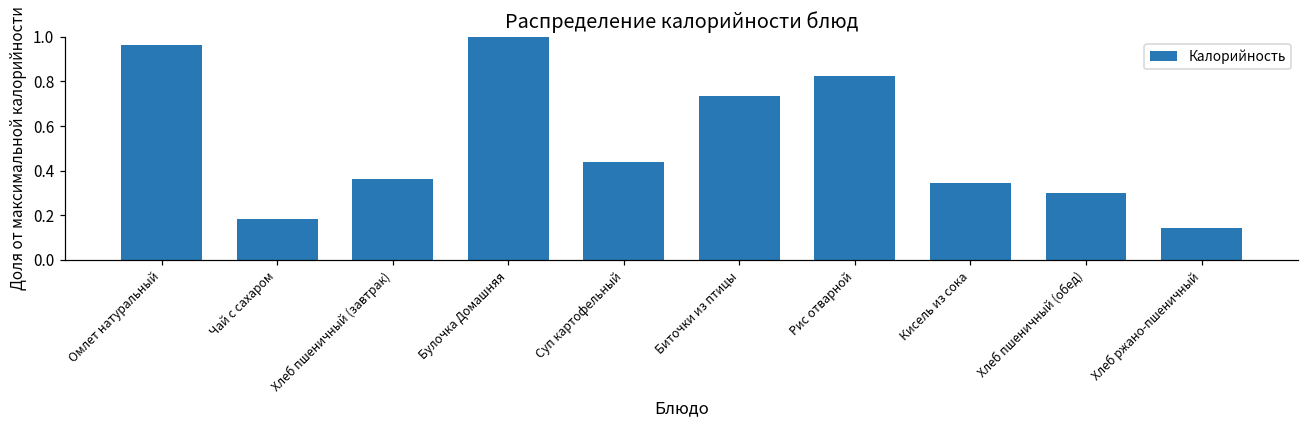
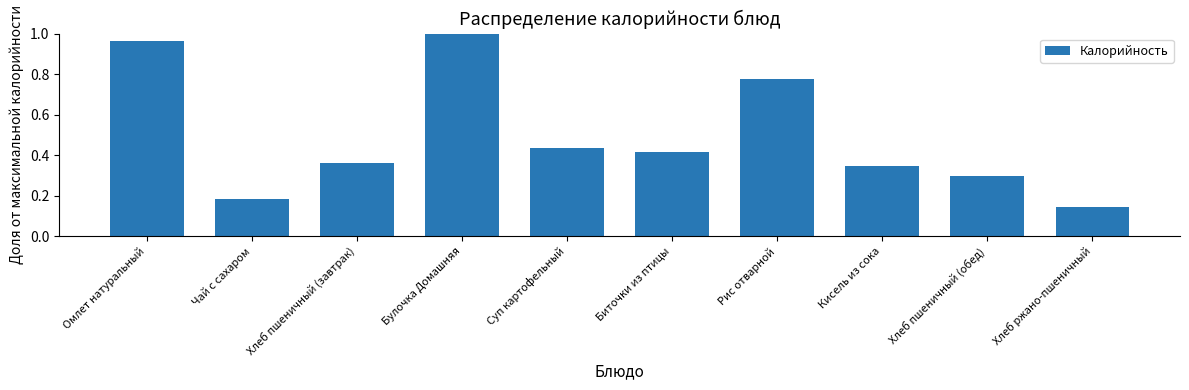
Биточки из птицы: 0.74 -> 0.41
Рис отварной: 0.82 -> 0.78
